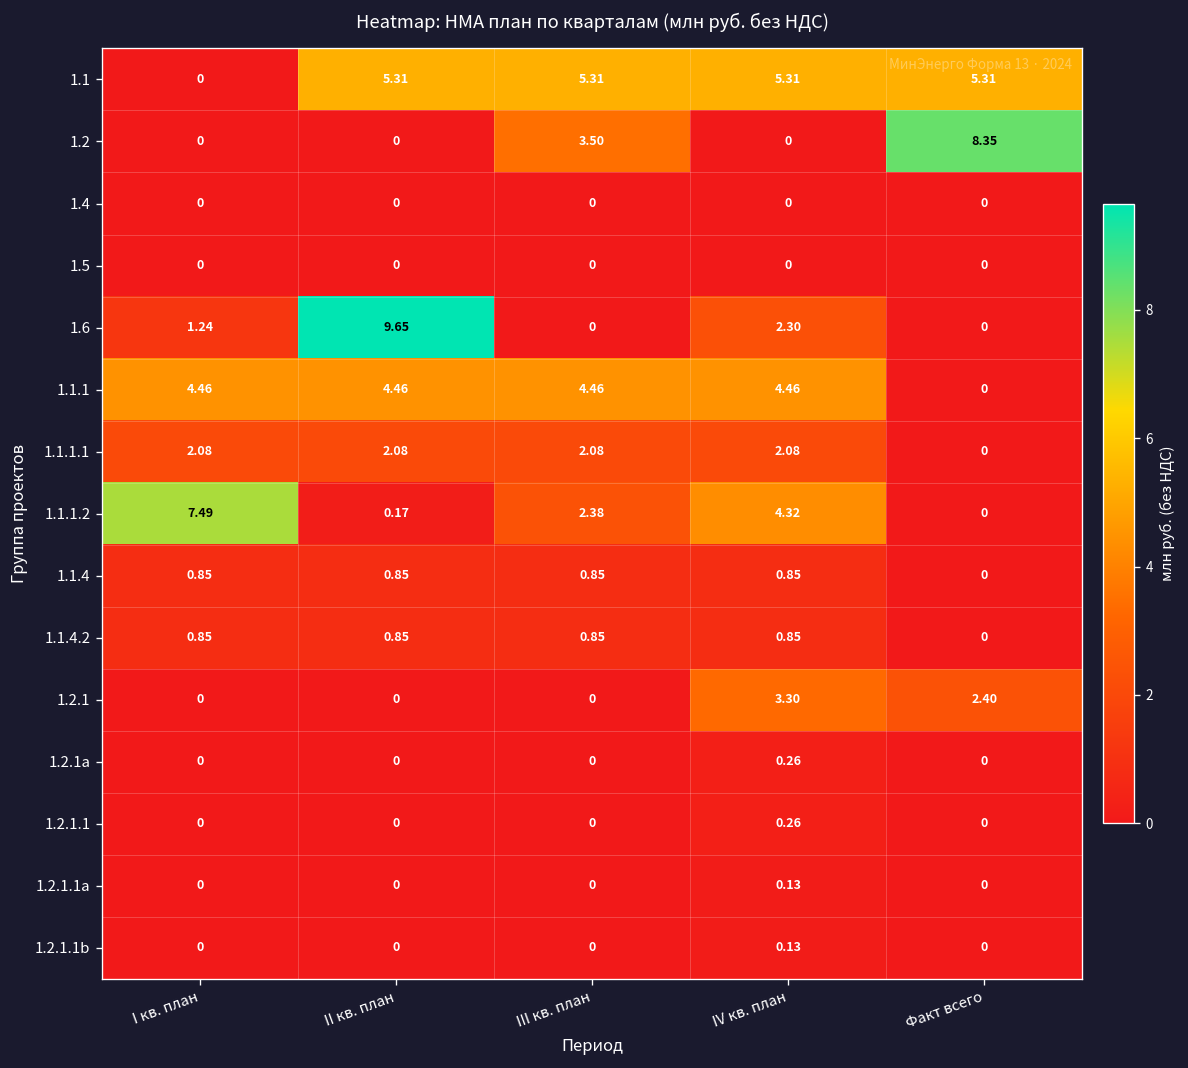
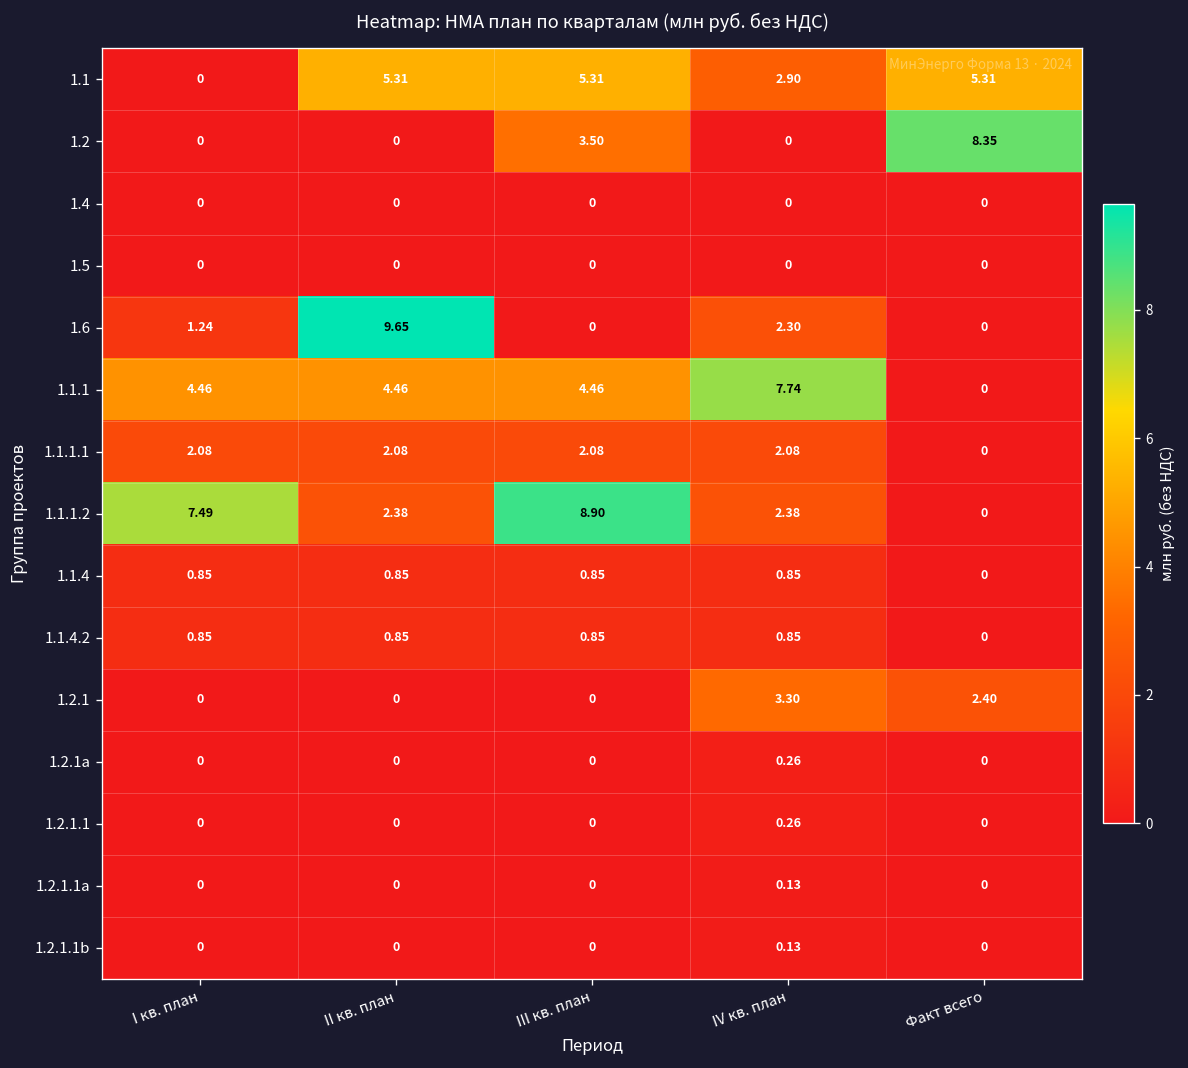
1.1, IV кв. план: 5.31 -> 2.90
1.1.1, IV кв. план: 4.46 -> 7.74
1.1.1.2, II кв. план: 0.17 -> 2.38
1.1.1.2, III кв. план: 2.38 -> 8.90
1.1.1.2, IV кв. план: 4.32 -> 2.38
